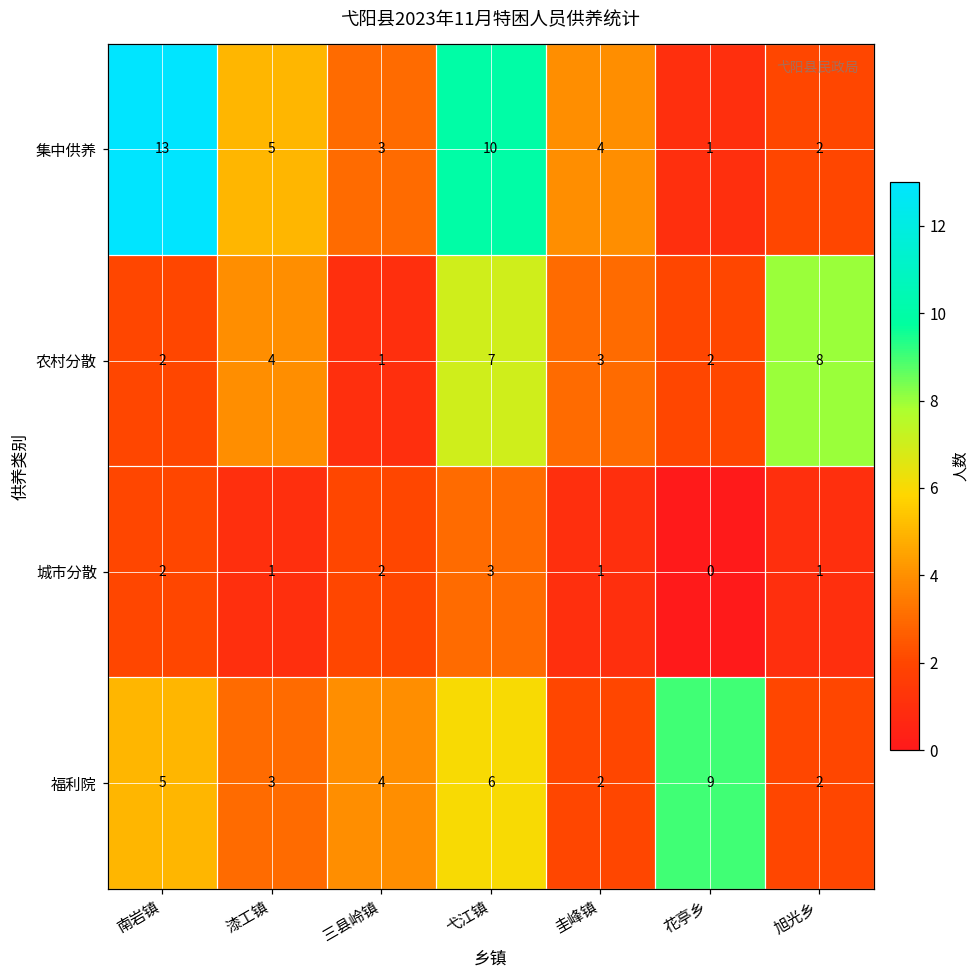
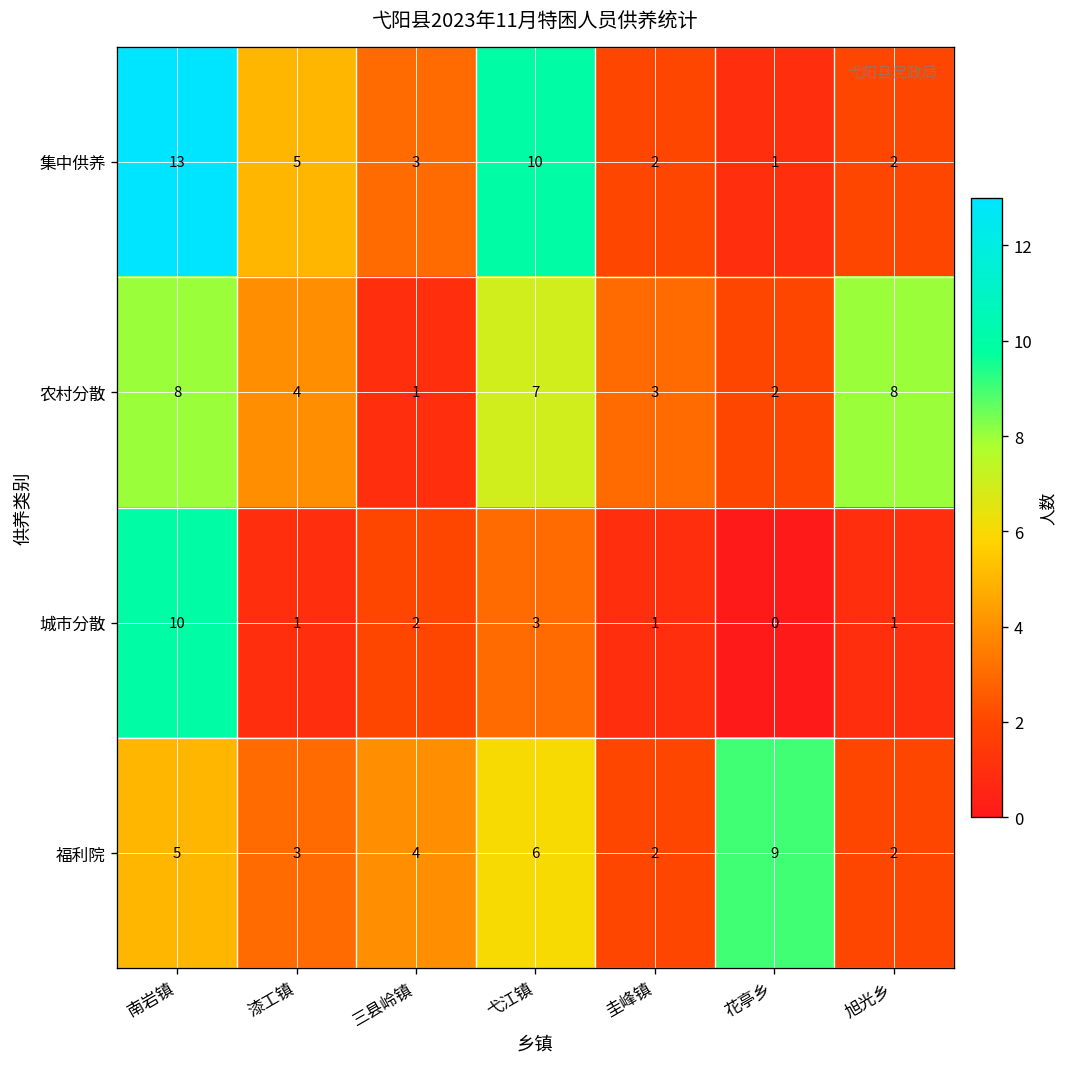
集中供养, 圭峰镇: 4 -> 2
农村分散, 南岩镇: 2 -> 8
城市分散, 南岩镇: 2 -> 10
